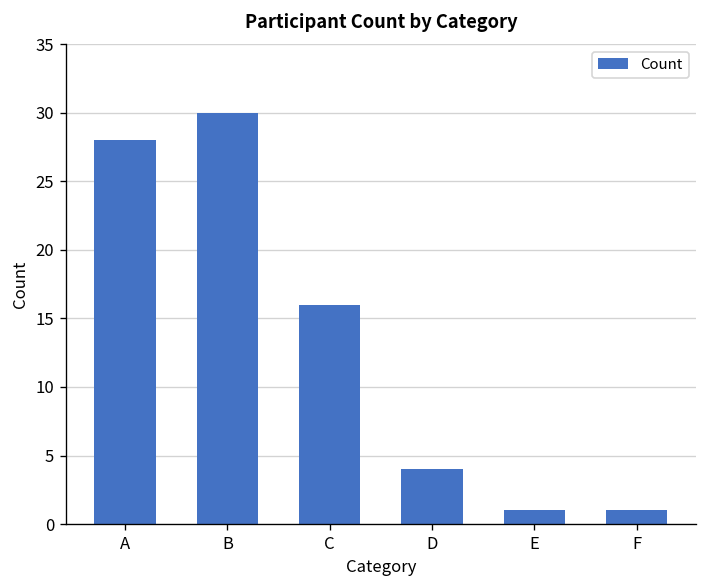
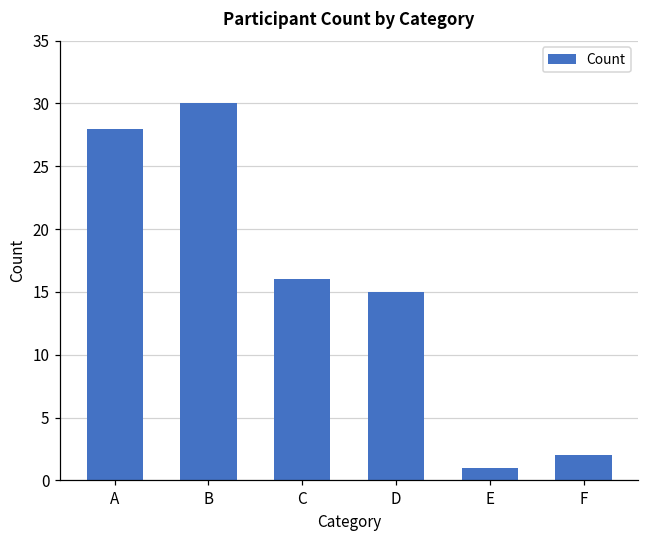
D: 4 -> 15
F: 1 -> 2
